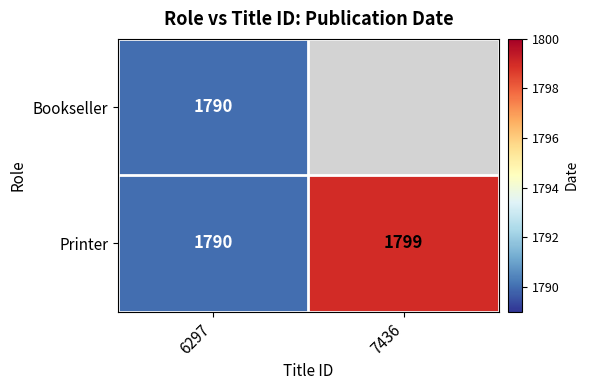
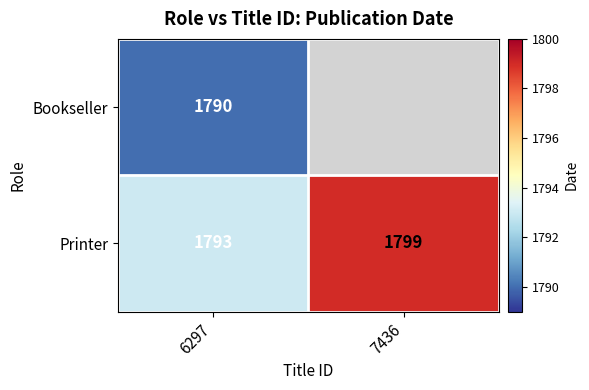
Printer, 6297: 1790 -> 1793
